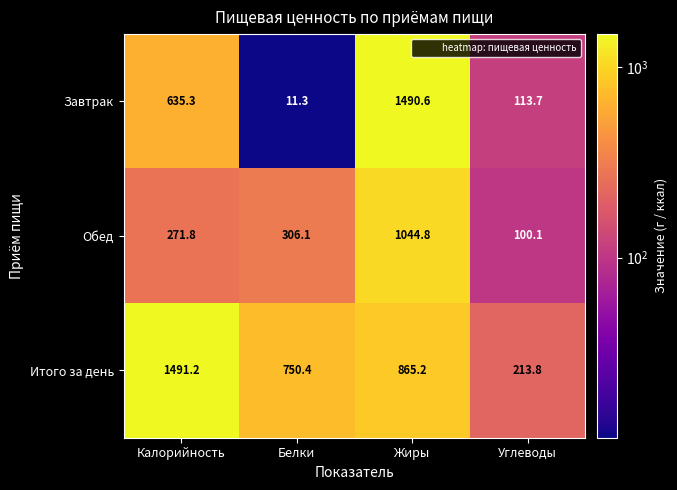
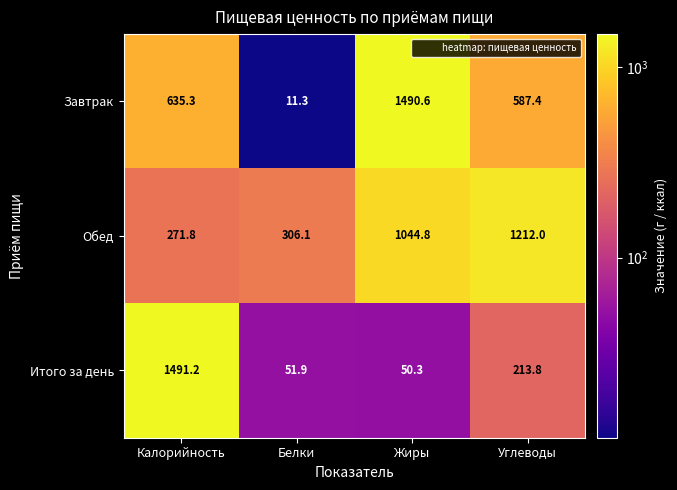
Завтрак, Углеводы: 113.7 -> 587.4
Обед, Углеводы: 100.1 -> 1212.0
Итого за день, Белки: 750.4 -> 51.9
Итого за день, Жиры: 865.2 -> 50.3
